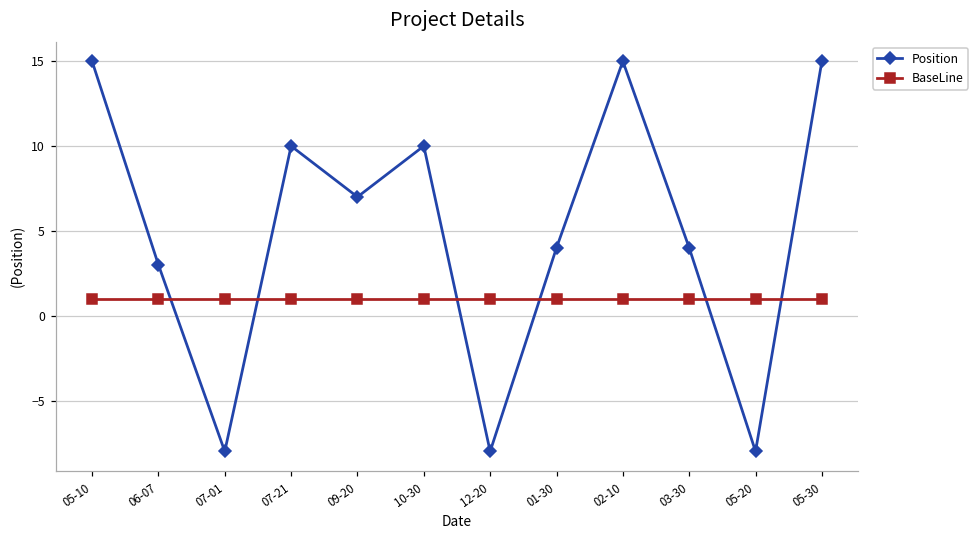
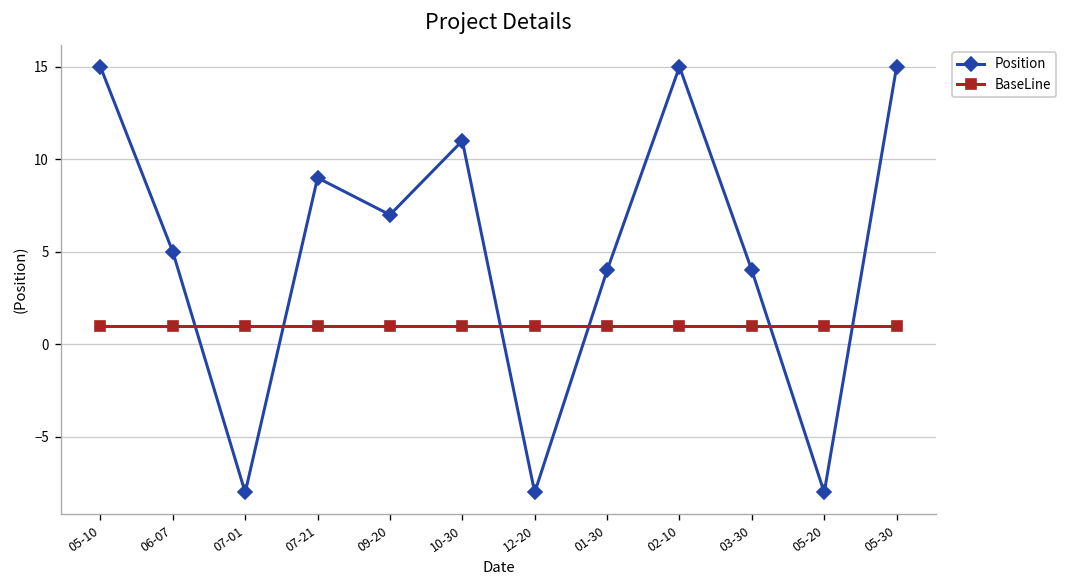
Position, 06-07: 3 -> 5
Position, 07-21: 10 -> 9
Position, 10-30: 10 -> 11
